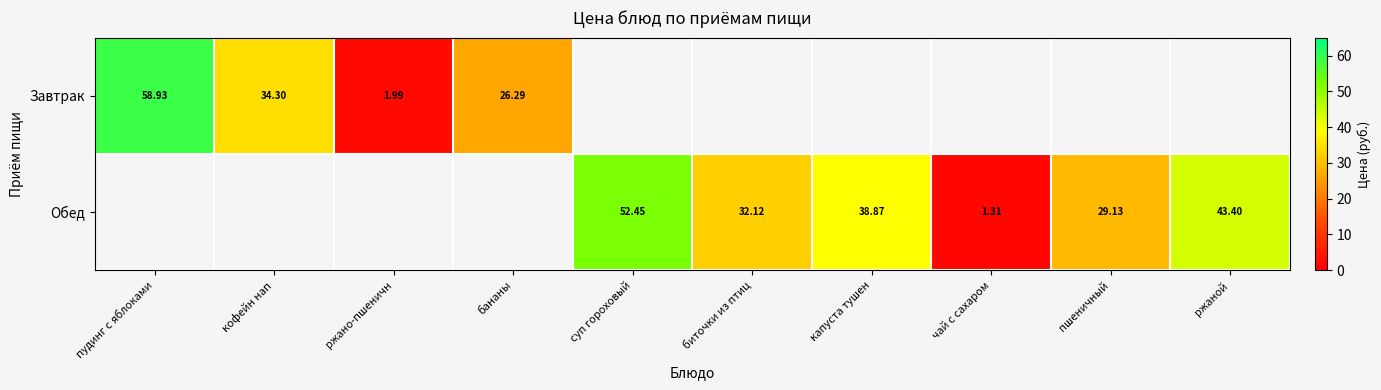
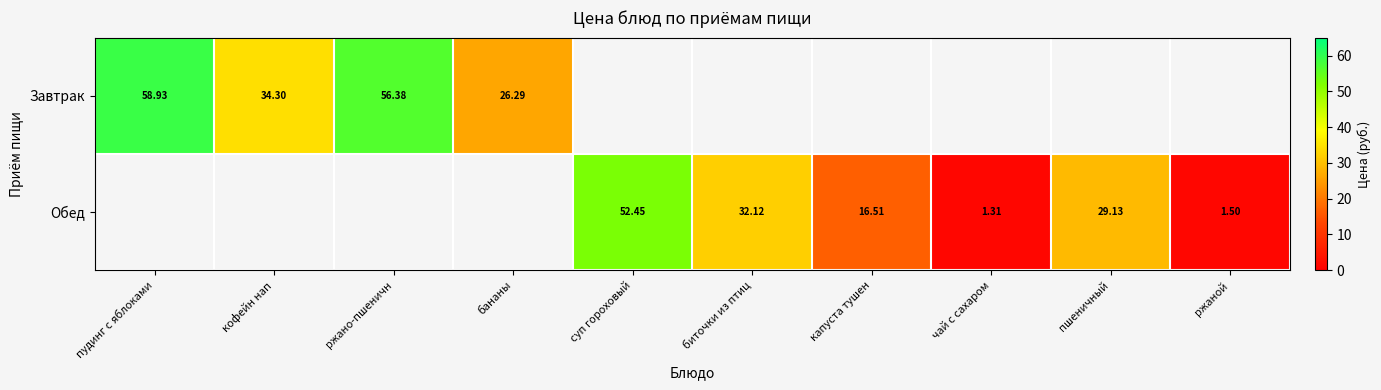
Завтрак, ржано-пшеничн: 1.99 -> 56.38
Обед, капуста тушен: 38.87 -> 16.51
Обед, ржаной: 43.40 -> 1.50
